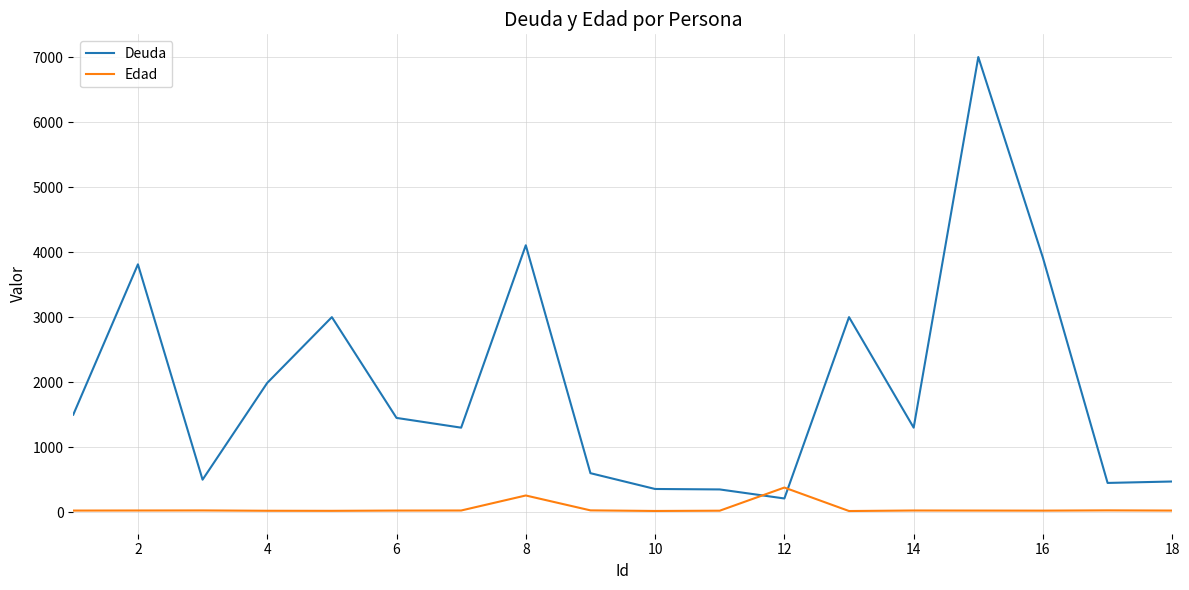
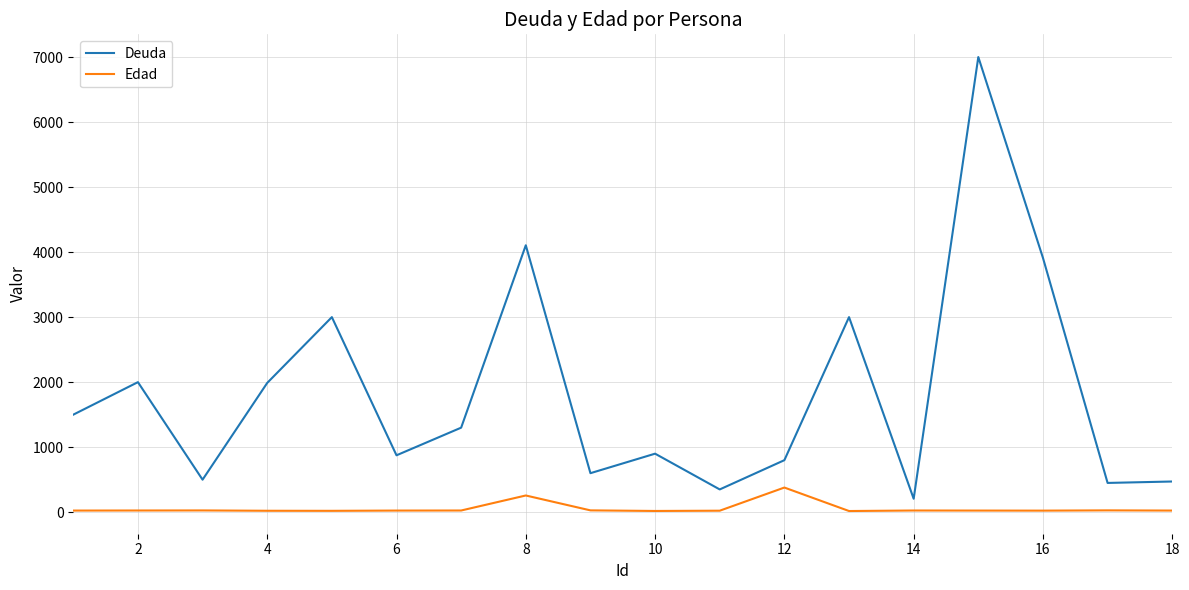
Deuda, 2: 3800 -> 2000
Deuda, 6: 1500 -> 900
Deuda, 10: 400 -> 900
Deuda, 12: 200 -> 800
Deuda, 14: 1300 -> 200
